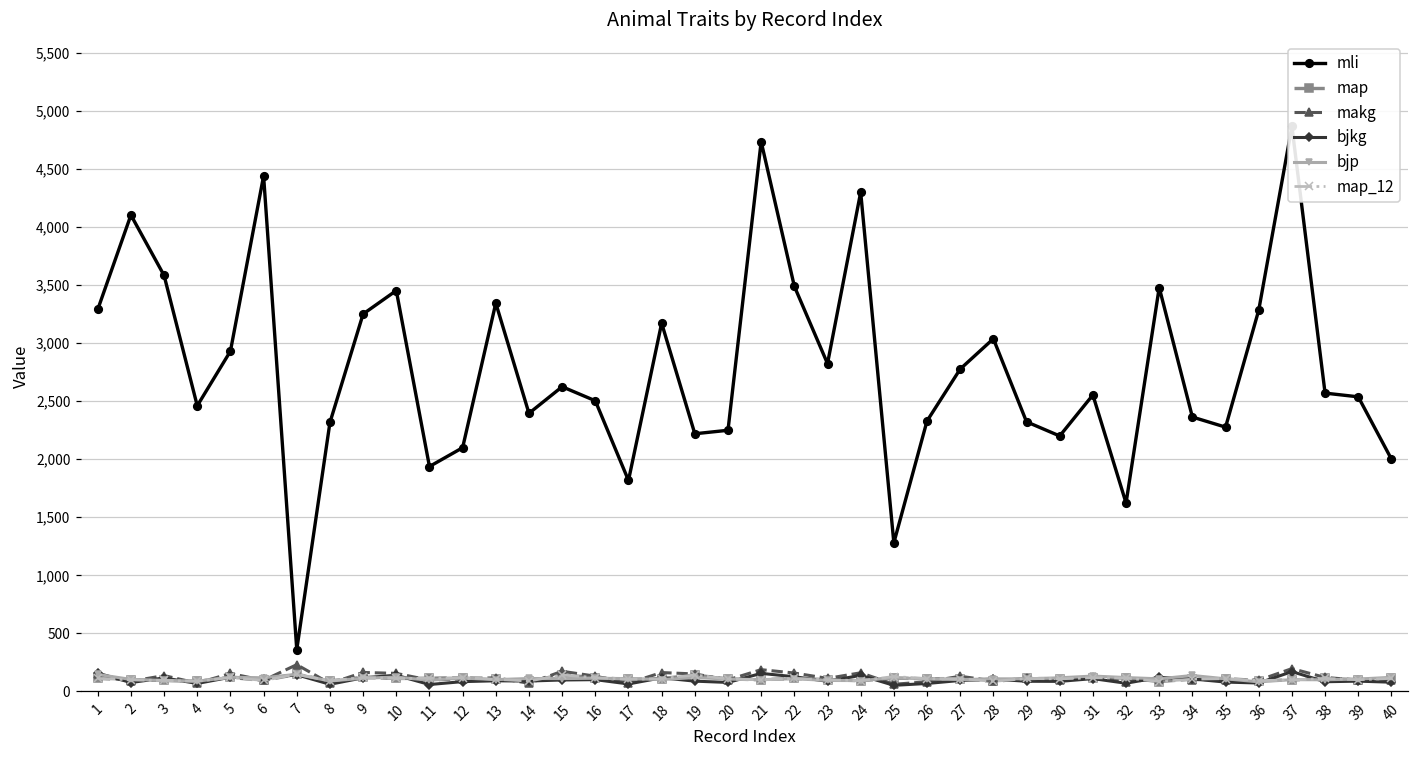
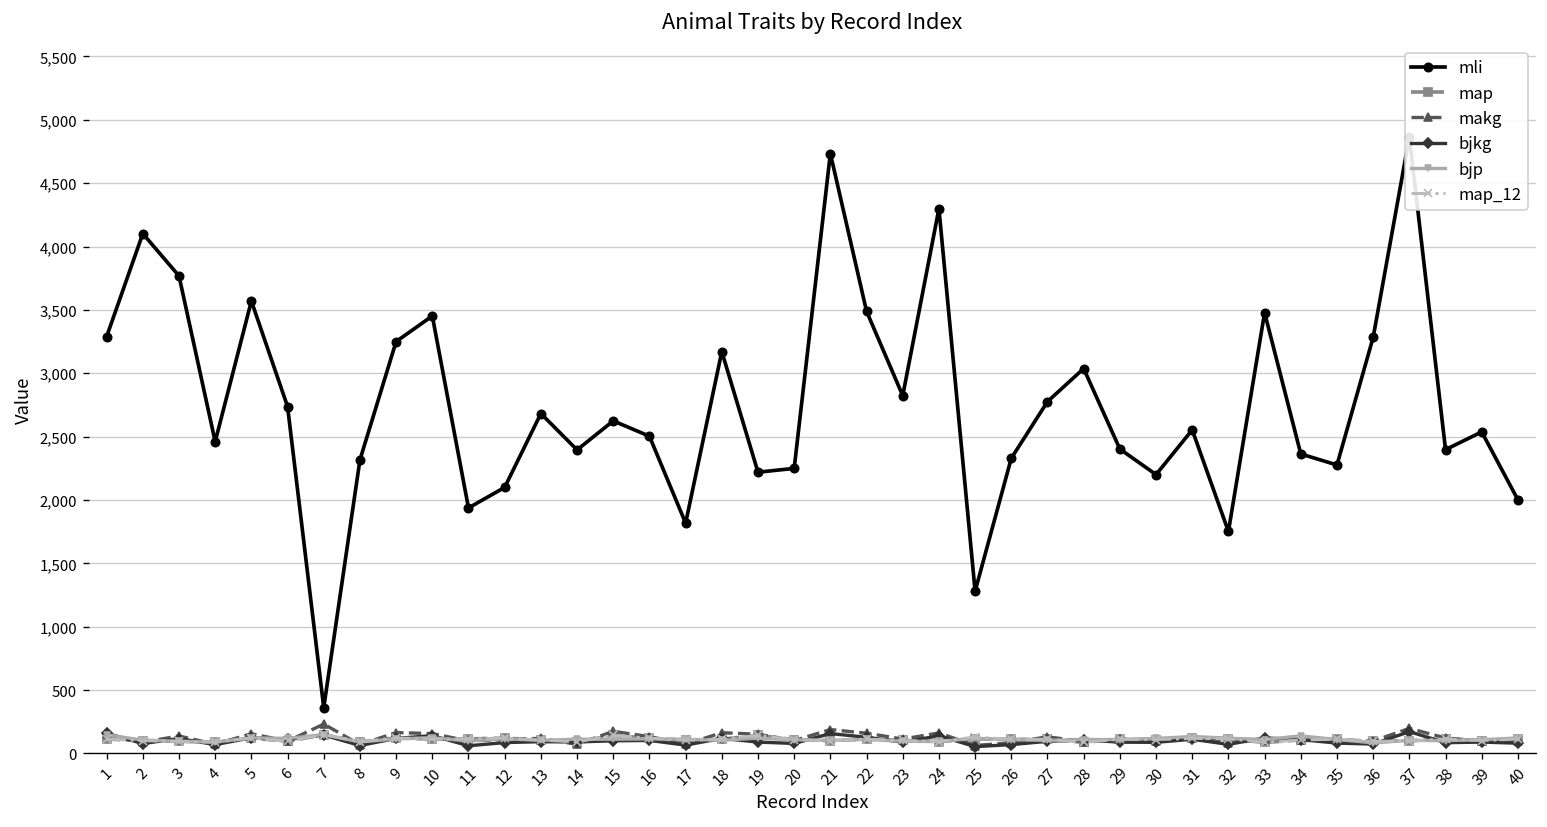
mli, 3: 3,580 -> 3,770
mli, 5: 2,930 -> 3,570
mli, 6: 4,440 -> 2,740
mli, 13: 3,340 -> 2,680
mli, 29: 2,320 -> 2,400
mli, 32: 1,620 -> 1,750
mli, 38: 2,570 -> 2,400
